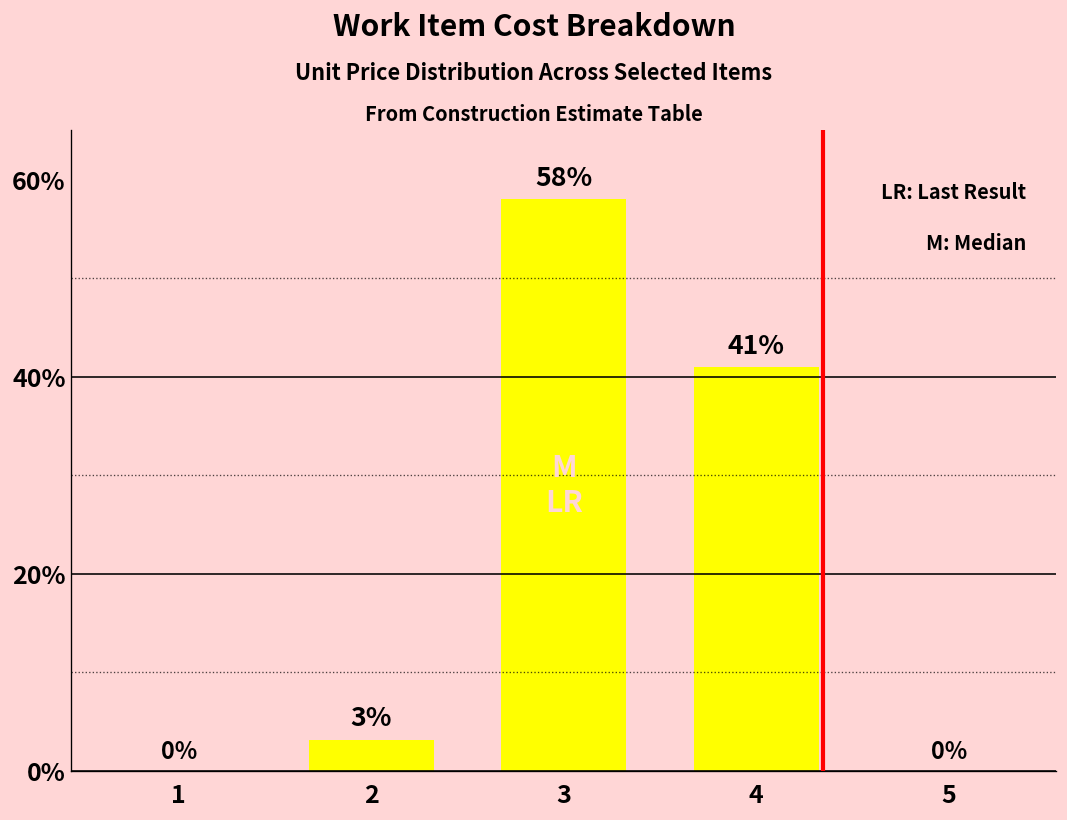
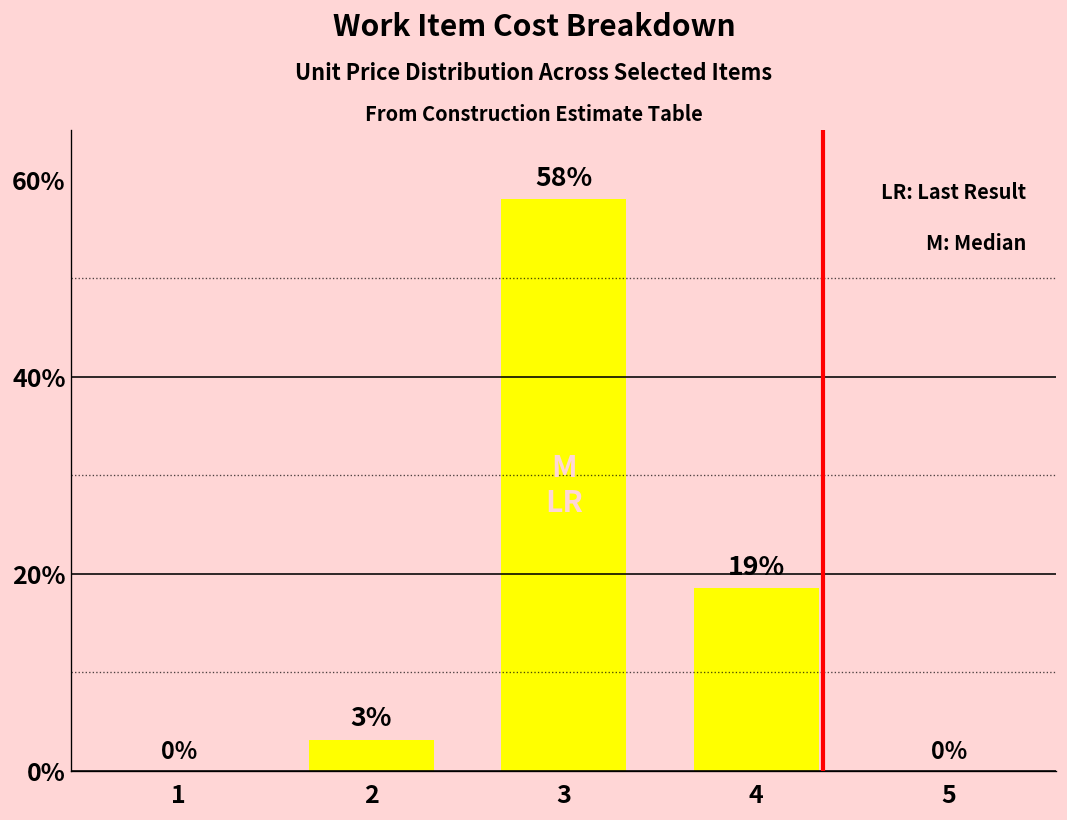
4: 41% -> 19%
